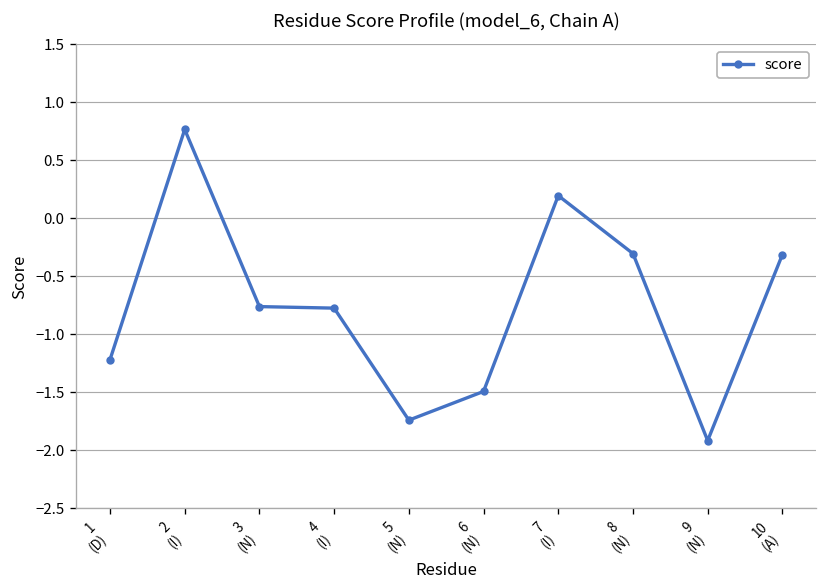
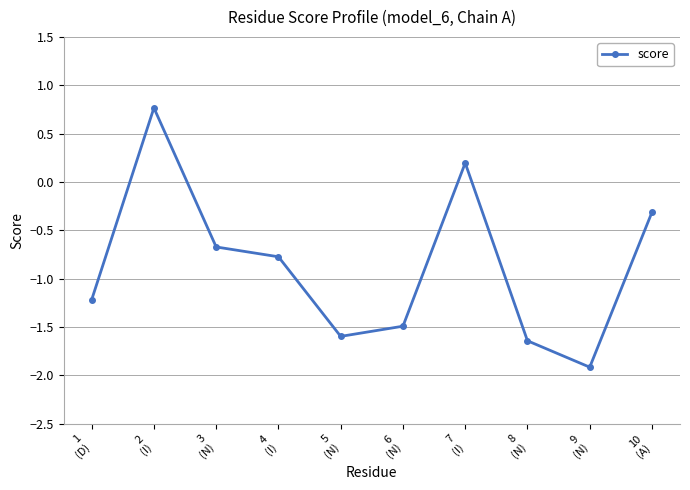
3 (N): -0.8 -> -0.7
5 (N): -1.7 -> -1.6
8 (N): -0.3 -> -1.6
